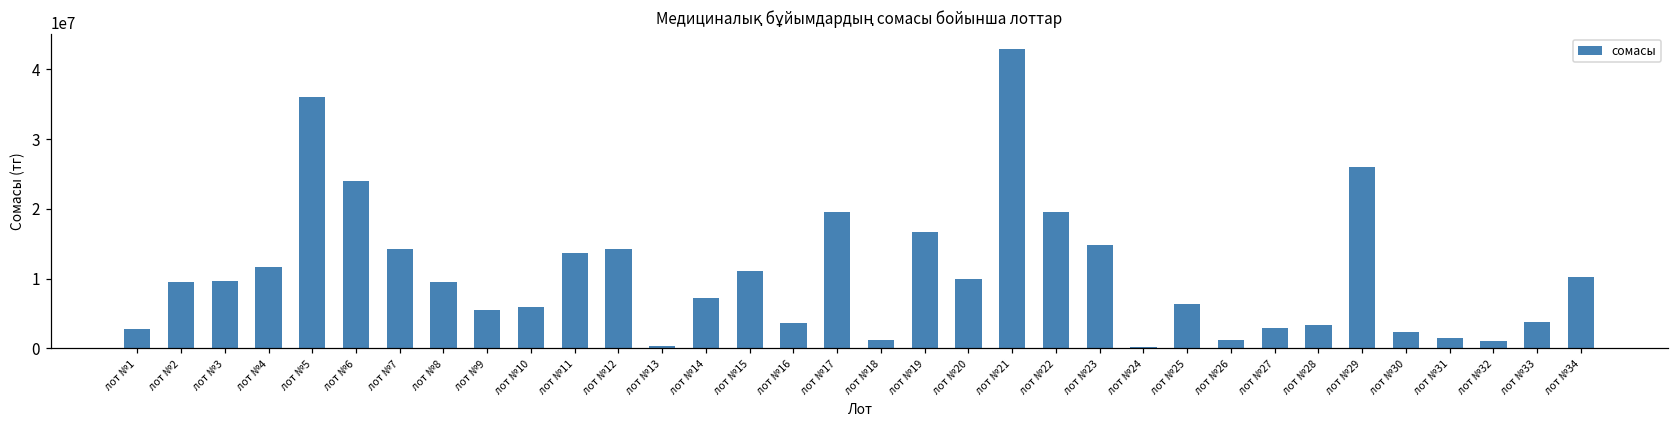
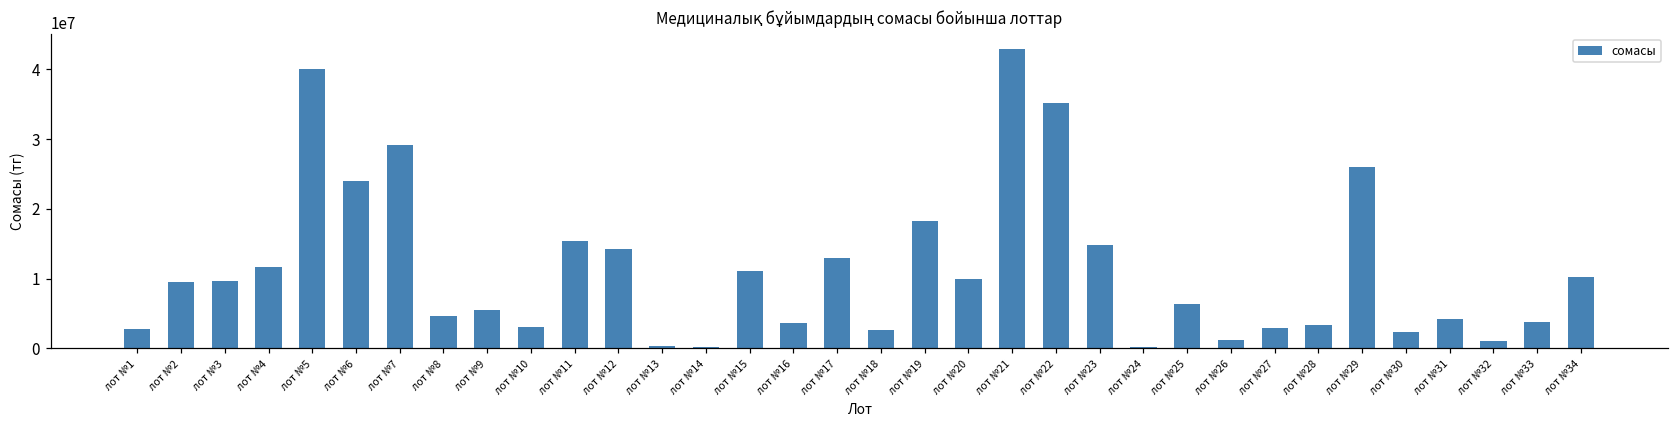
лот №5: 36000000 -> 40000000
лот №7: 14000000 -> 29000000
лот №8: 10000000 -> 5000000
лот №10: 6000000 -> 3000000
лот №11: 14000000 -> 15000000
лот №14: 7000000 -> 0
лот №17: 20000000 -> 13000000
лот №18: 1000000 -> 3000000
лот №19: 17000000 -> 18000000
лот №22: 20000000 -> 35000000
лот №31: 1000000 -> 4000000
